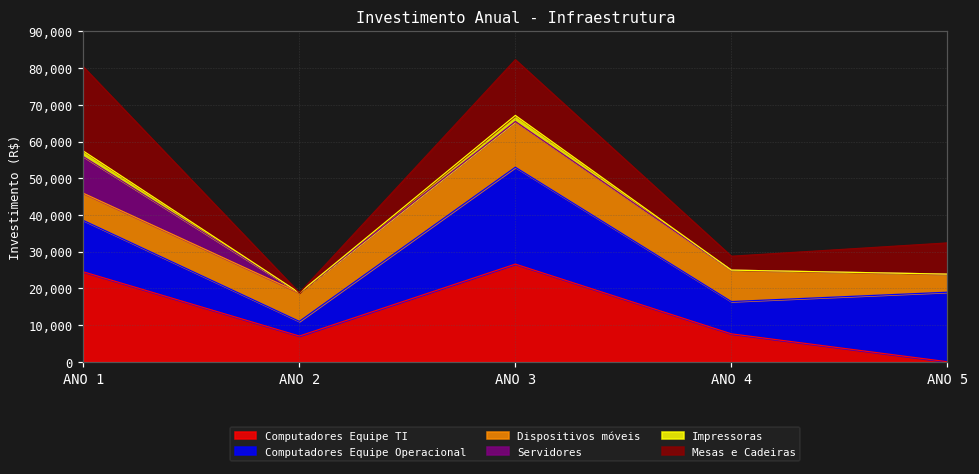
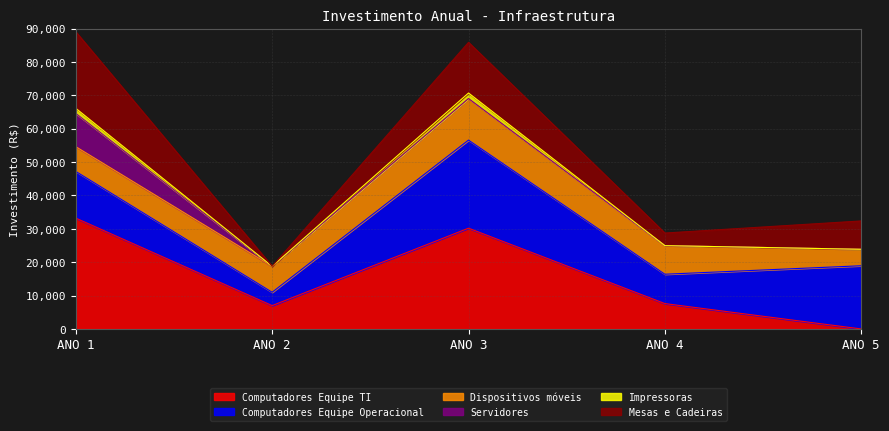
Computadores Equipe TI, ANO 1: 25,000 -> 33,000
Computadores Equipe TI, ANO 3: 27,000 -> 30,000
